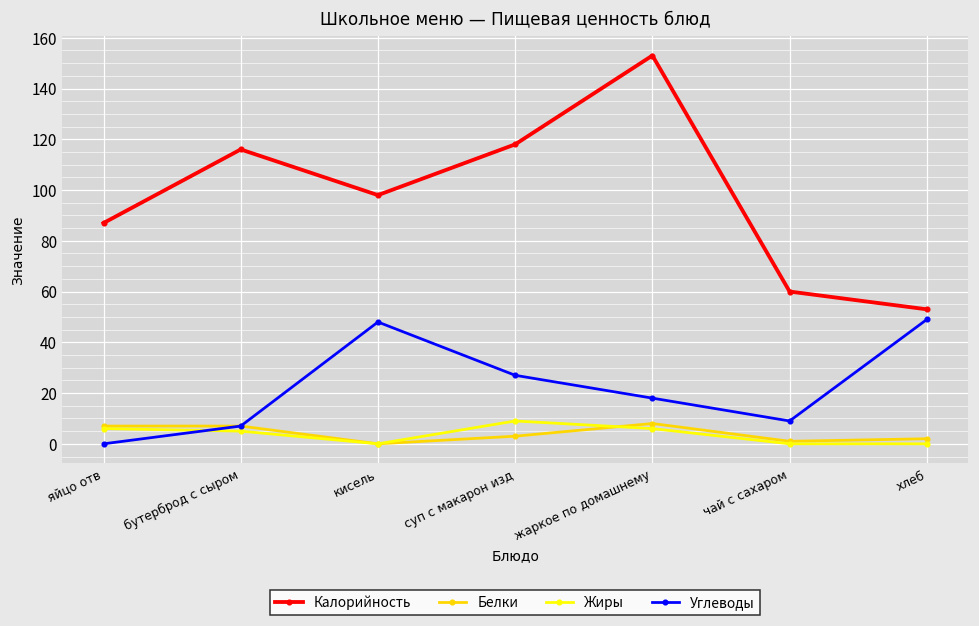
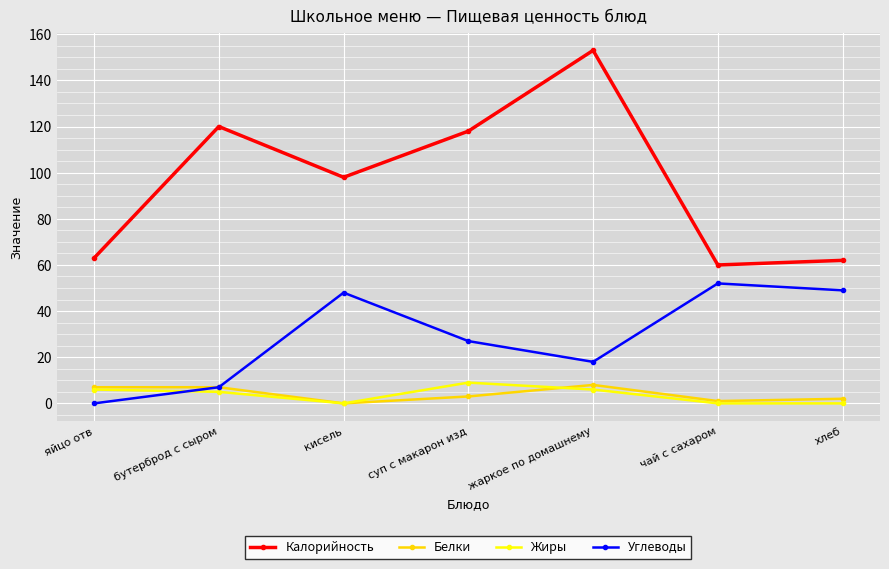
Калорийность, яйцо отв: 87 -> 63
Калорийность, бутерброд с сыром: 116 -> 120
Углеводы, чай с сахаром: 9 -> 52
Калорийность, хлеб: 53 -> 62
